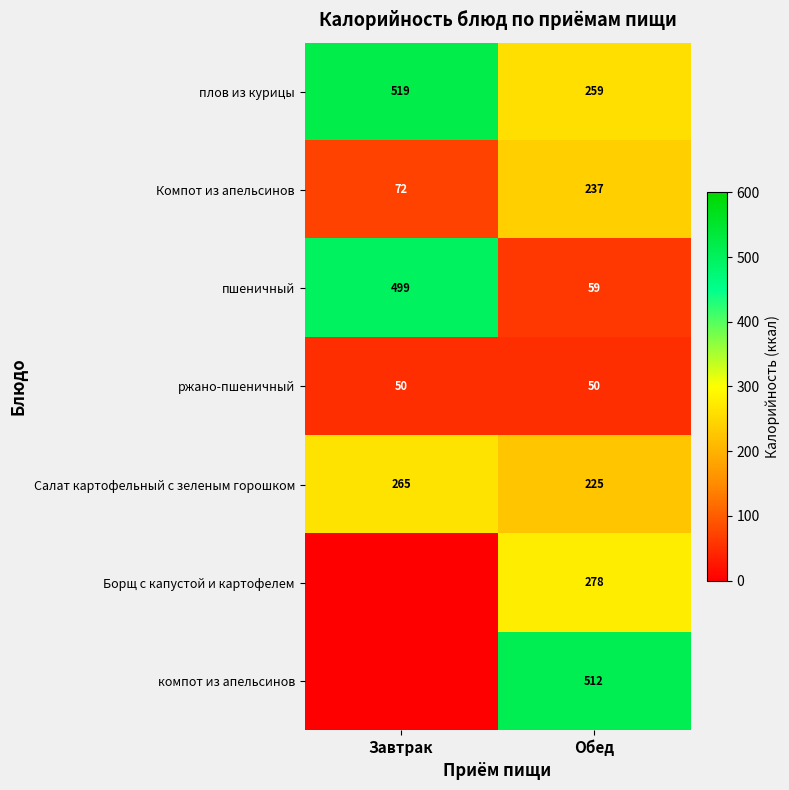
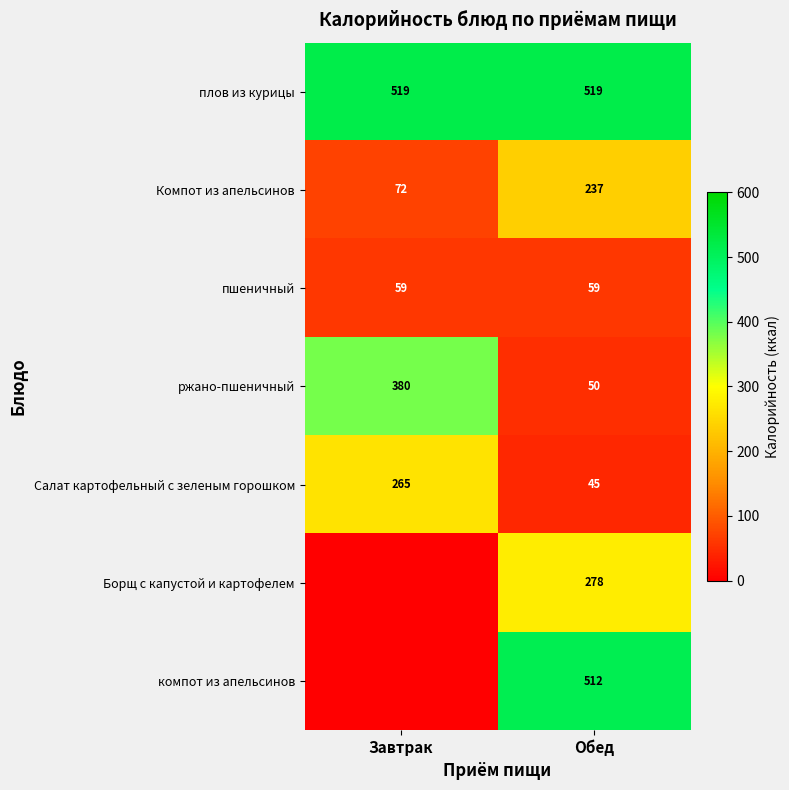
плов из курицы, Обед: 259 -> 519
пшеничный, Завтрак: 499 -> 59
ржано-пшеничный, Завтрак: 50 -> 380
Салат картофельный с зеленым горошком, Обед: 225 -> 45
